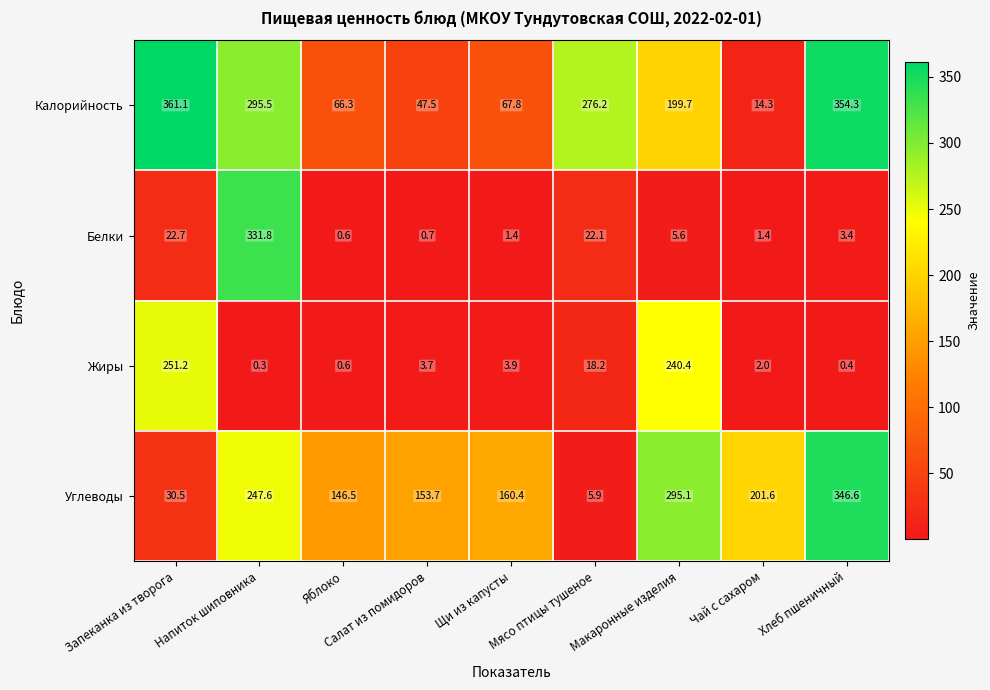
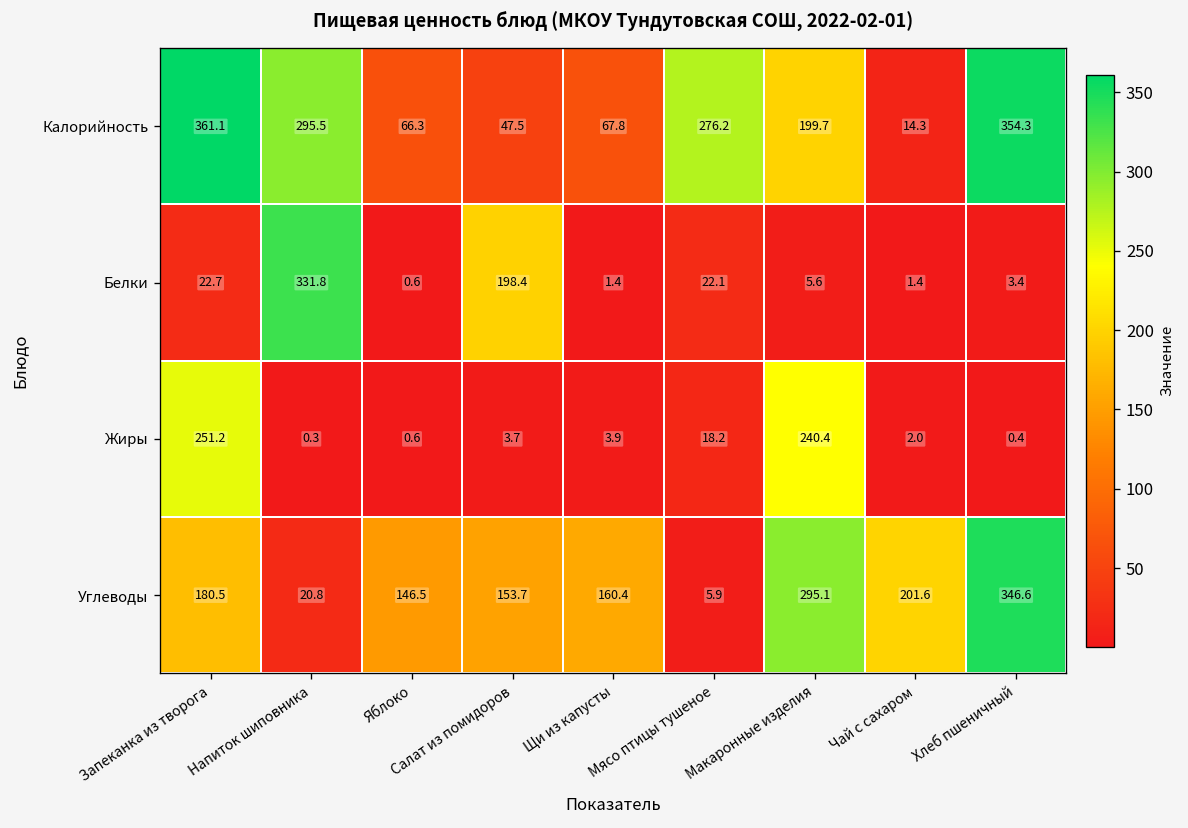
Белки, Салат из помидоров: 0.7 -> 198.4
Углеводы, Запеканка из творога: 30.5 -> 180.5
Углеводы, Напиток шиповника: 247.6 -> 20.8
